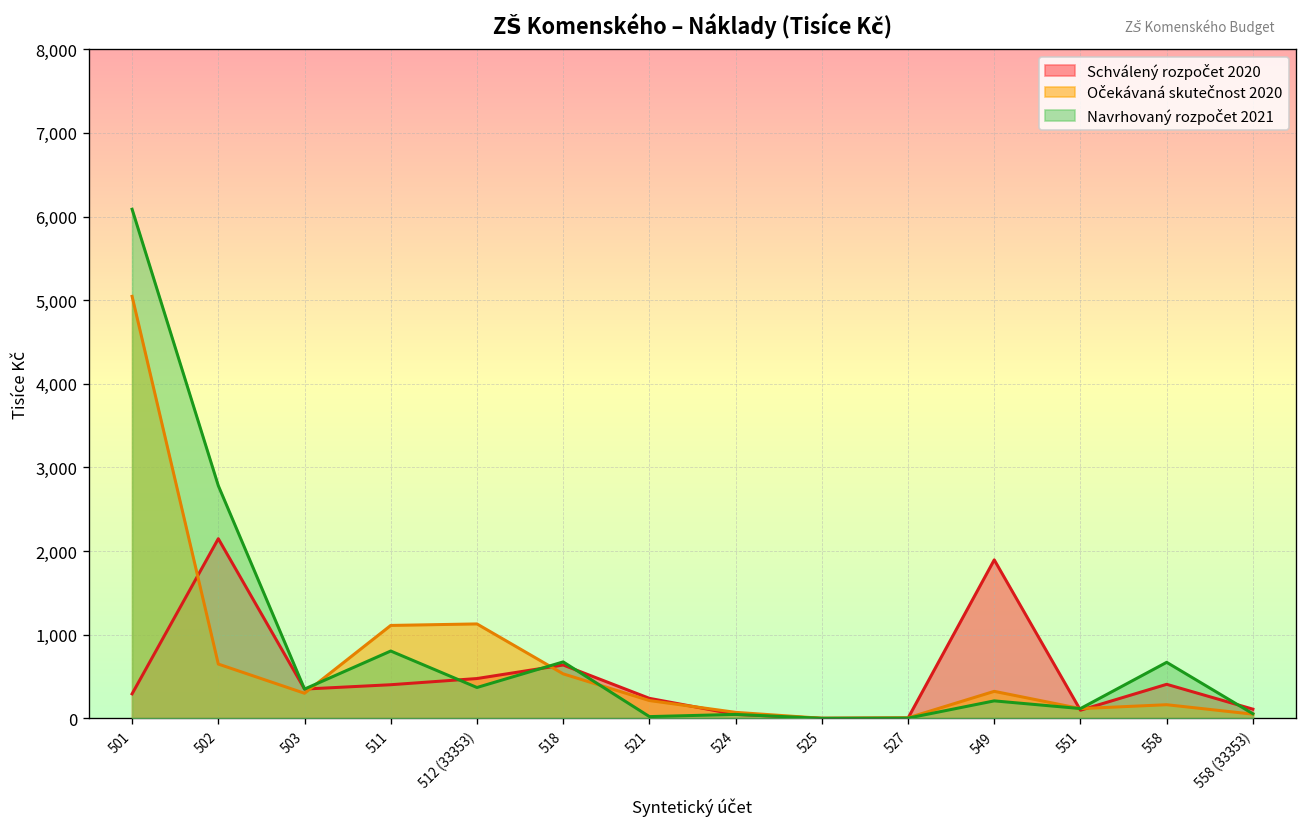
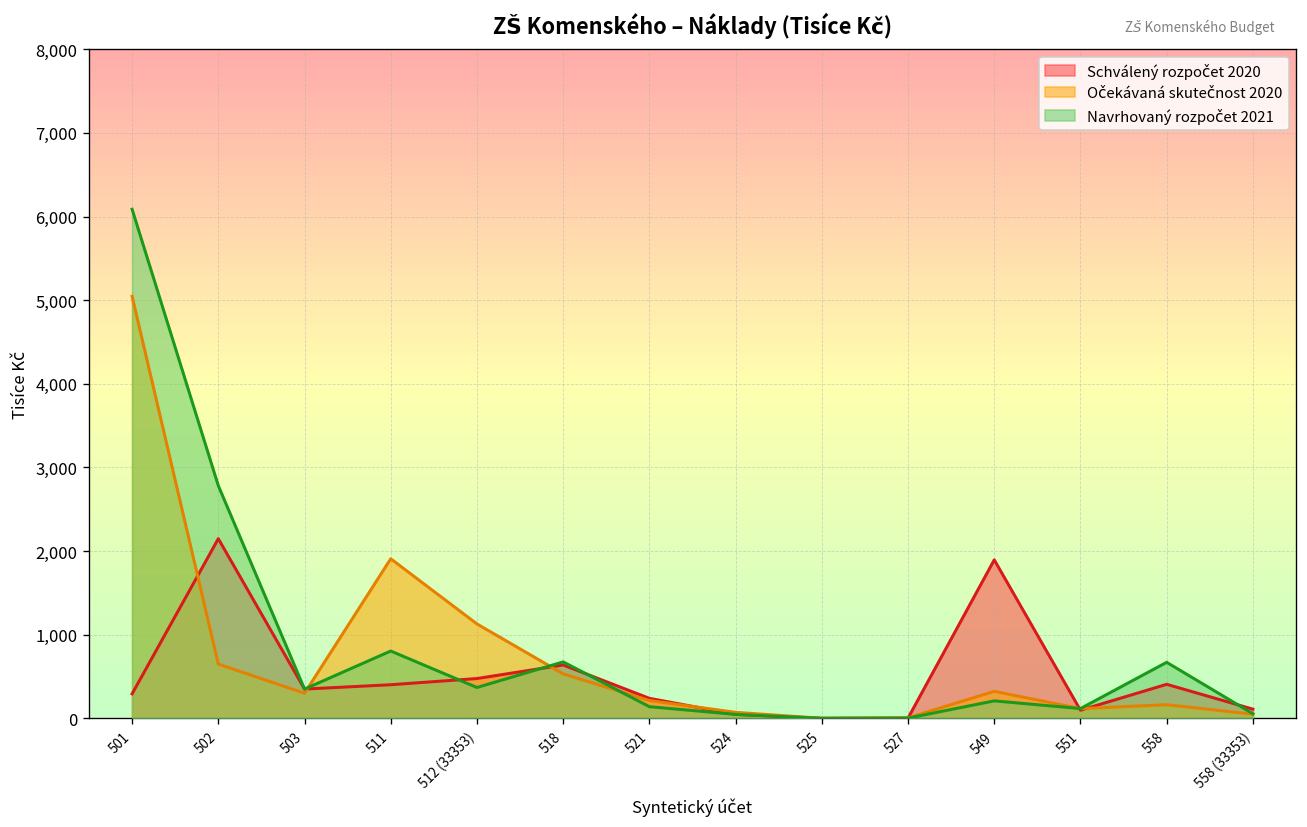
Očekávaná skutečnost 2020, 511: 1,100 -> 1,900
Navrhovaný rozpočet 2021, 521: 0 -> 100
